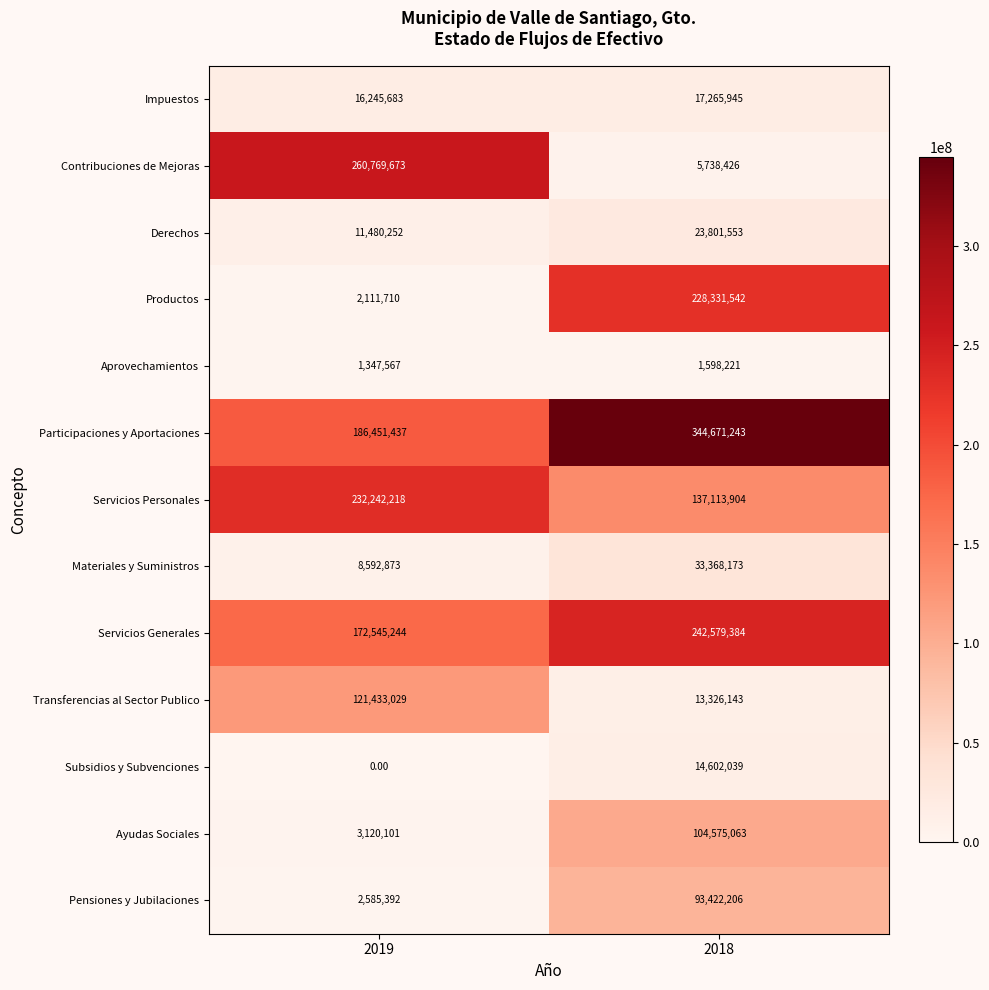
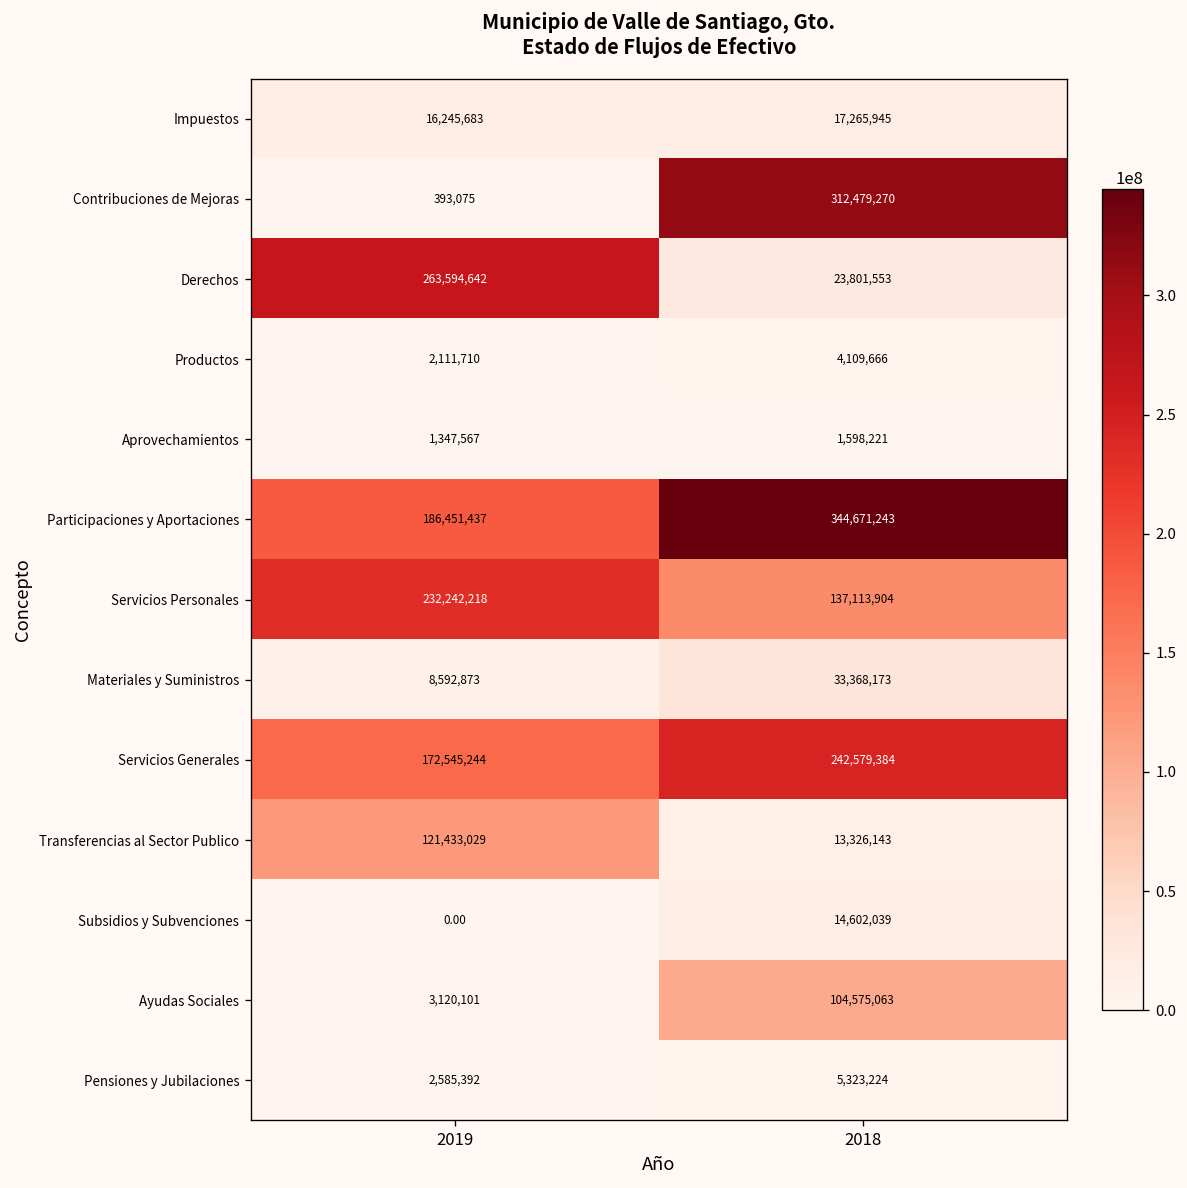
Contribuciones de Mejoras, 2019: 260,769,673 -> 393,075
Contribuciones de Mejoras, 2018: 5,738,426 -> 312,479,270
Derechos, 2019: 11,480,252 -> 263,594,642
Productos, 2018: 228,331,542 -> 4,109,666
Pensiones y Jubilaciones, 2018: 93,422,206 -> 5,323,224
